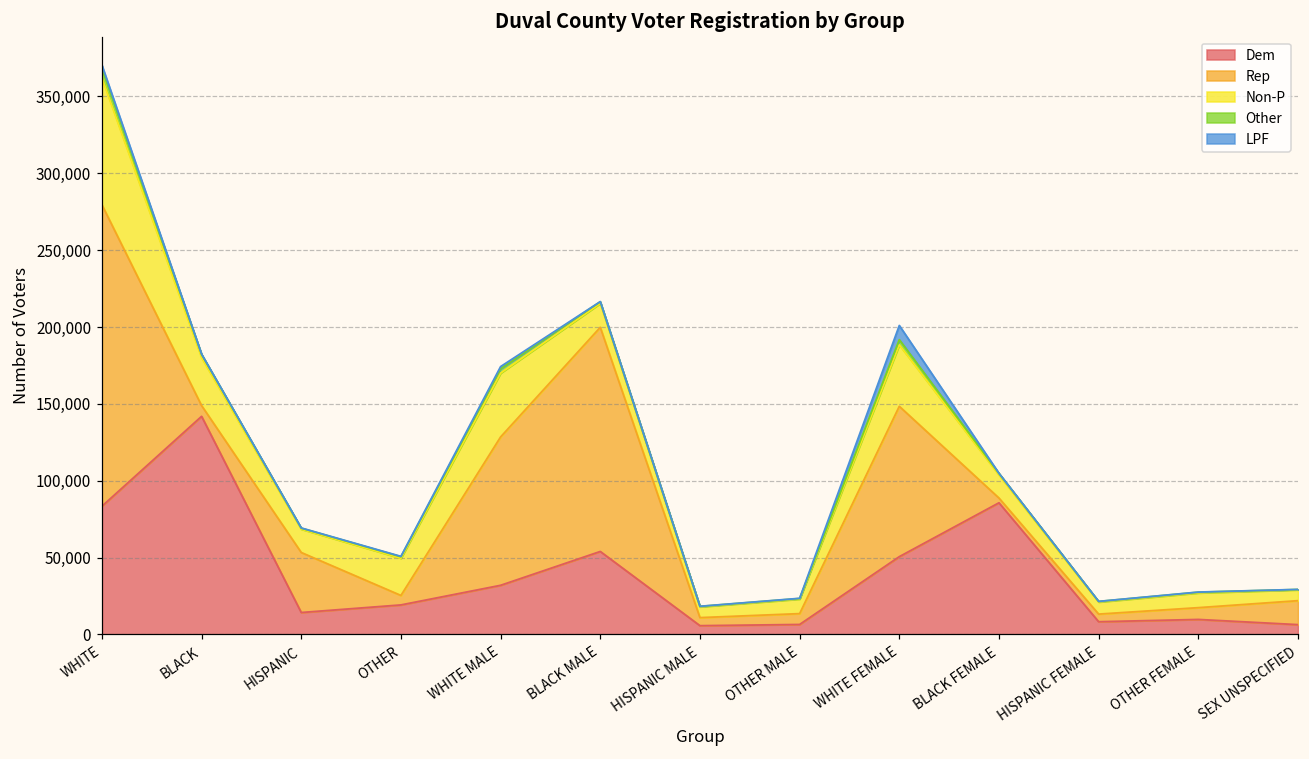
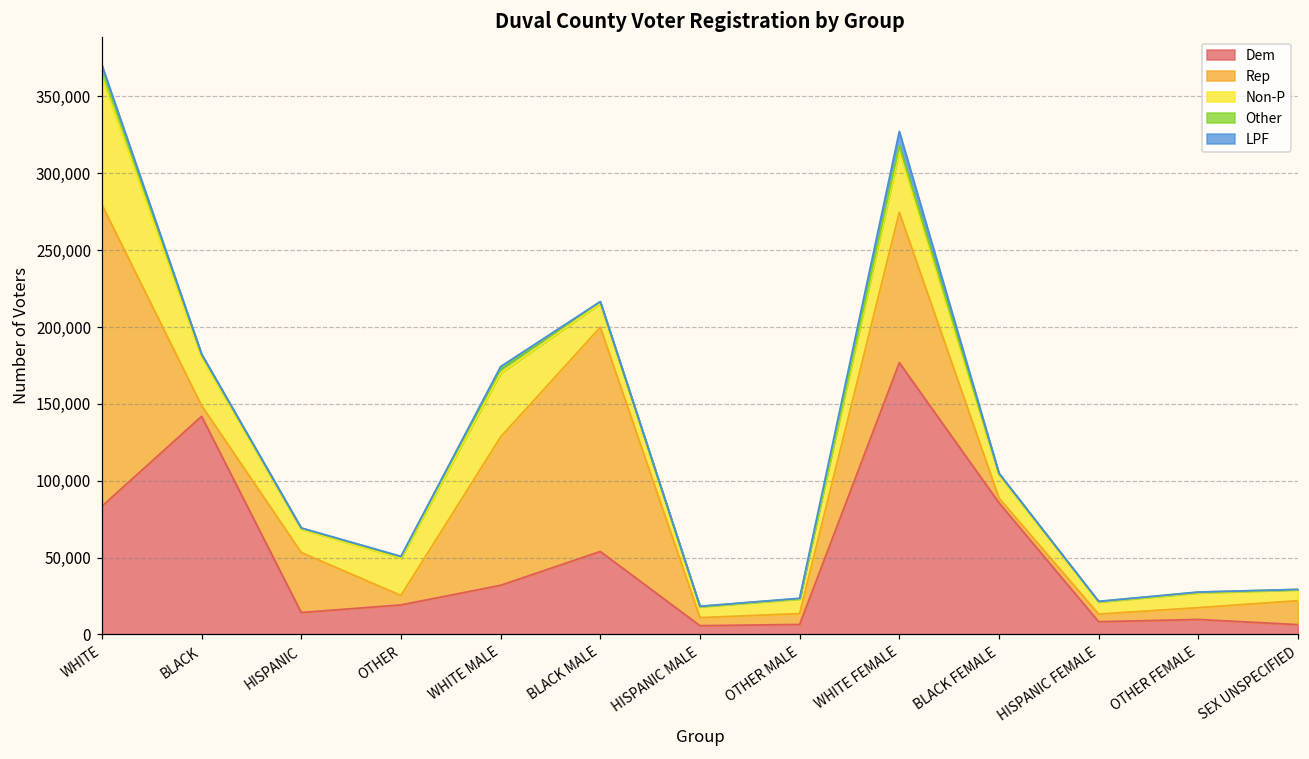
Dem, WHITE FEMALE: 51,000 -> 177,000
